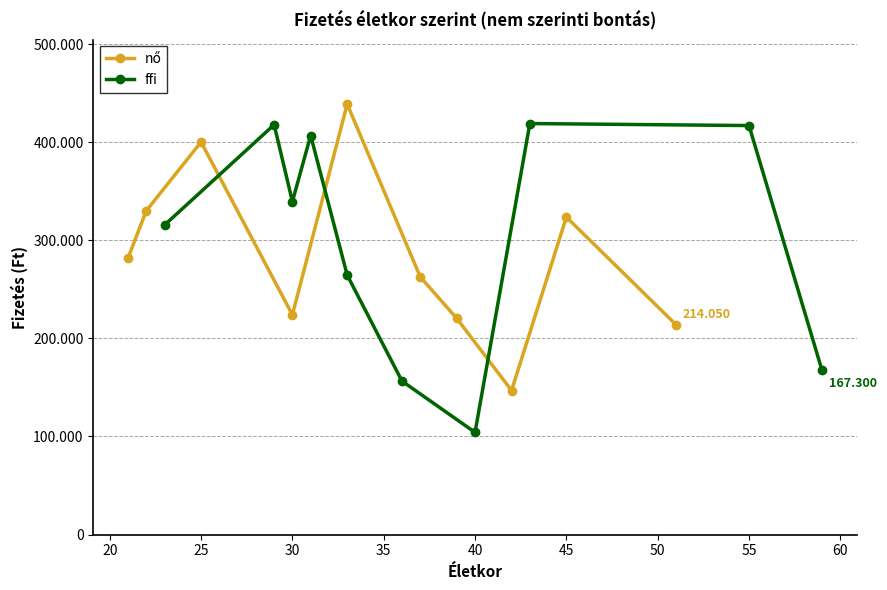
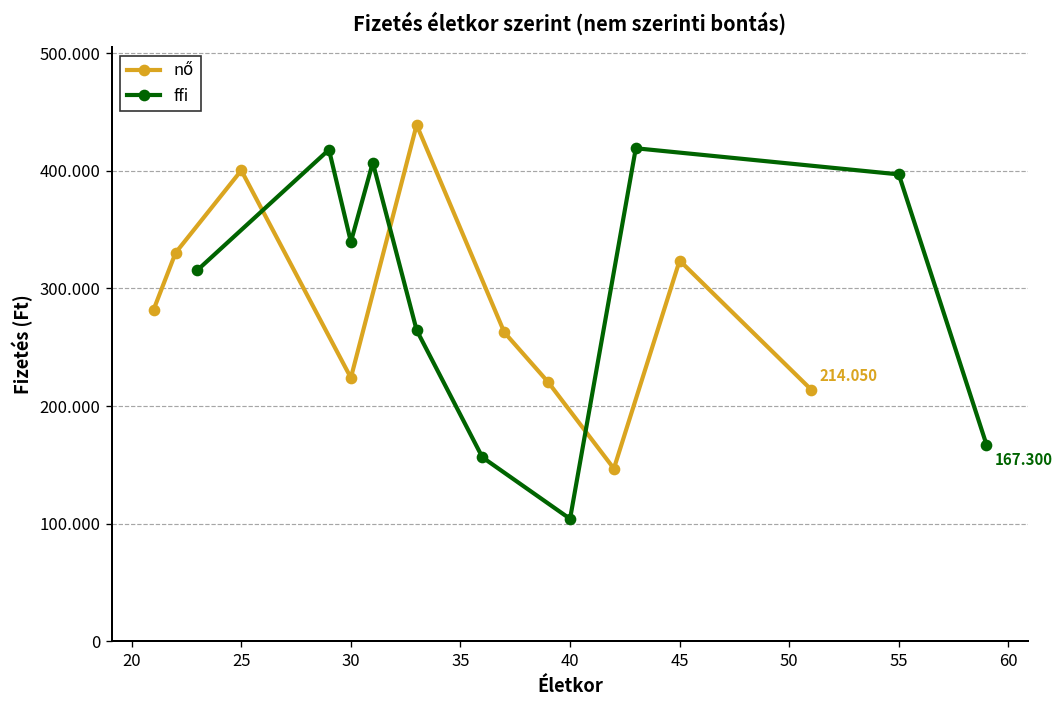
ffi, 55: 420 -> 400
